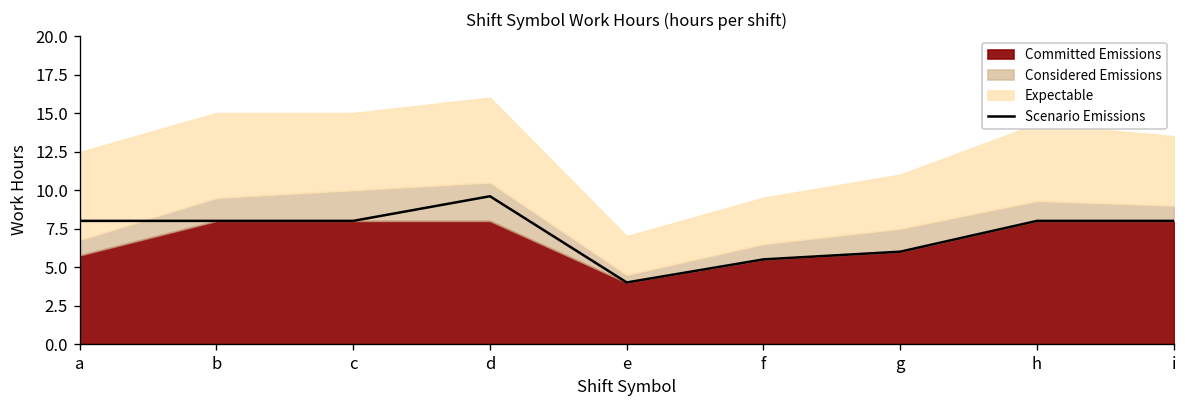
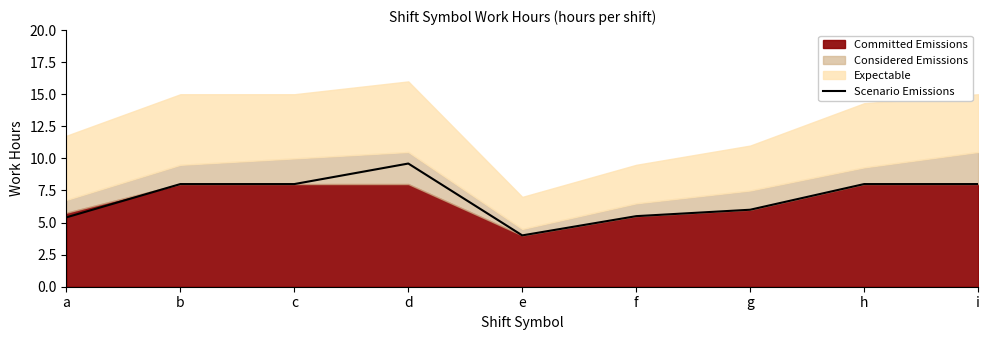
Scenario Emissions, a: 8.0 -> 5.4
Expectable, a: 5.7 -> 5.0
Considered Emissions, i: 1.0 -> 2.5
